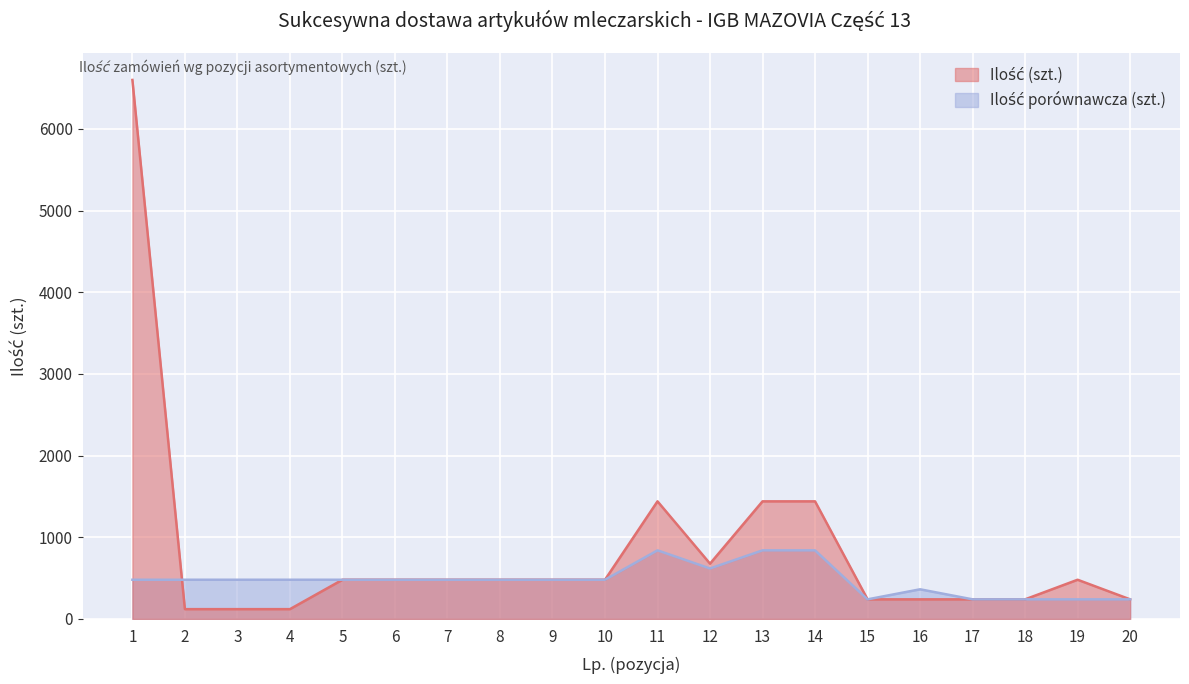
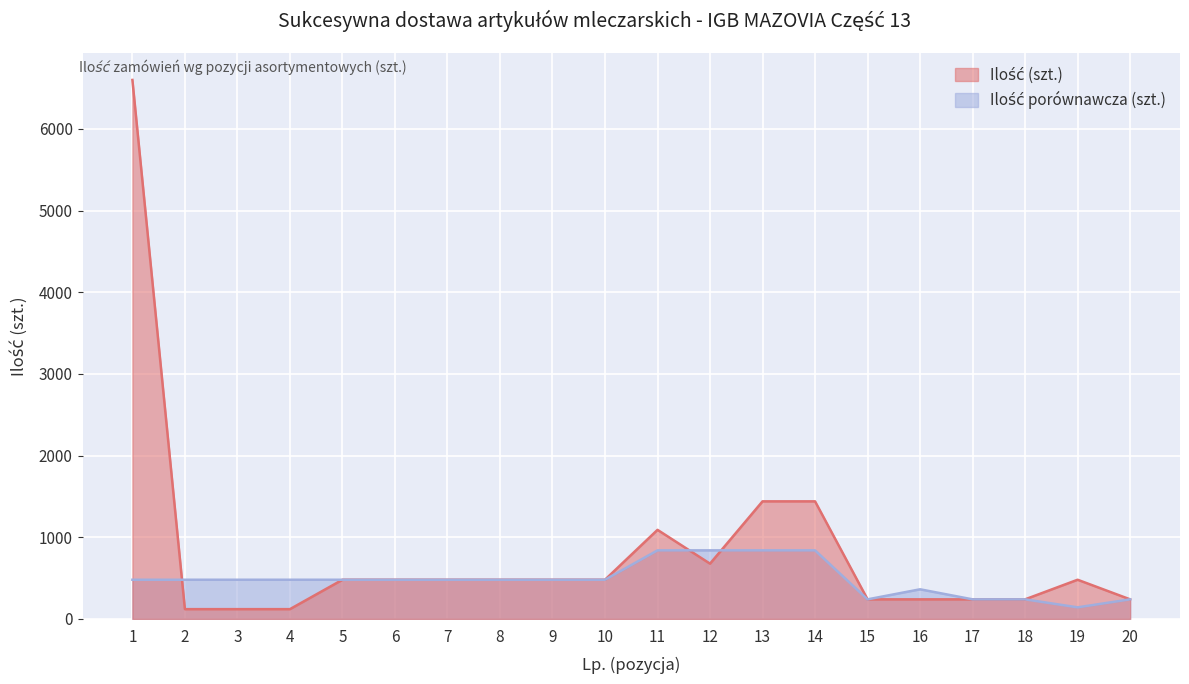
Ilość (szt.), 11: 1400 -> 1100
Ilość porównawcza (szt.), 12: 600 -> 800
Ilość porównawcza (szt.), 19: 200 -> 100
